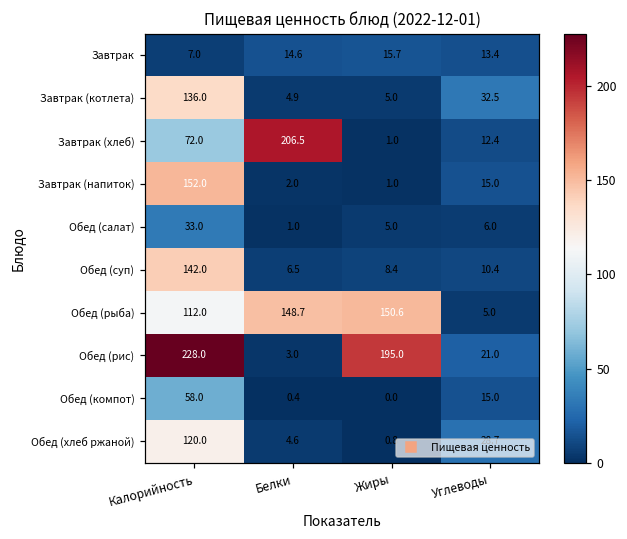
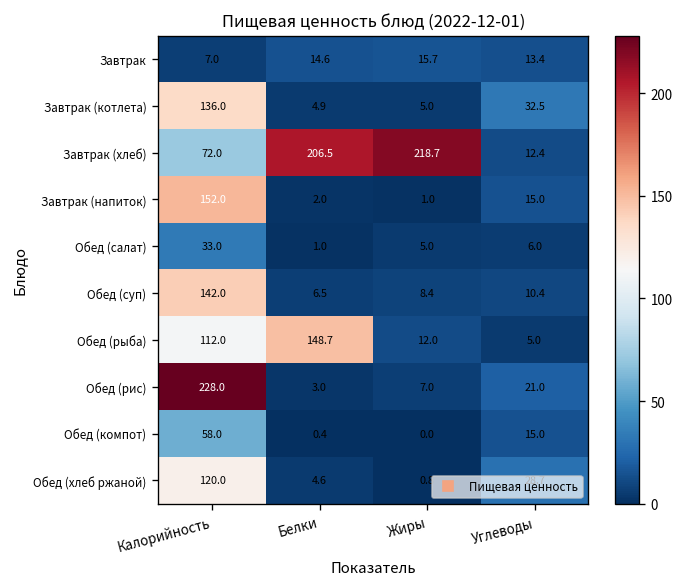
Завтрак (хлеб), Жиры: 1.0 -> 218.7
Обед (рыба), Жиры: 150.6 -> 12.0
Обед (рис), Жиры: 195.0 -> 7.0
